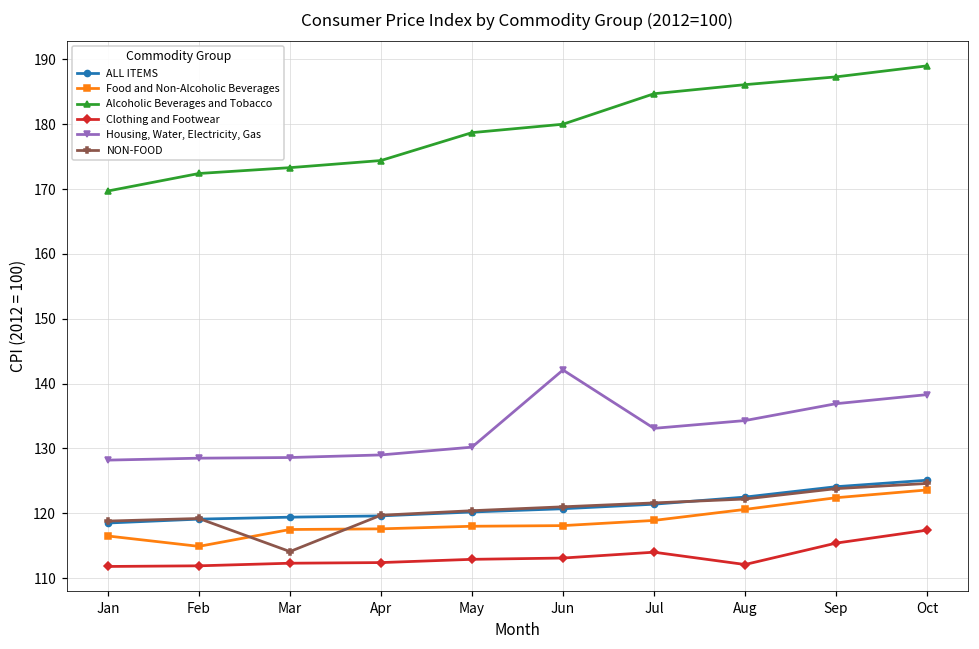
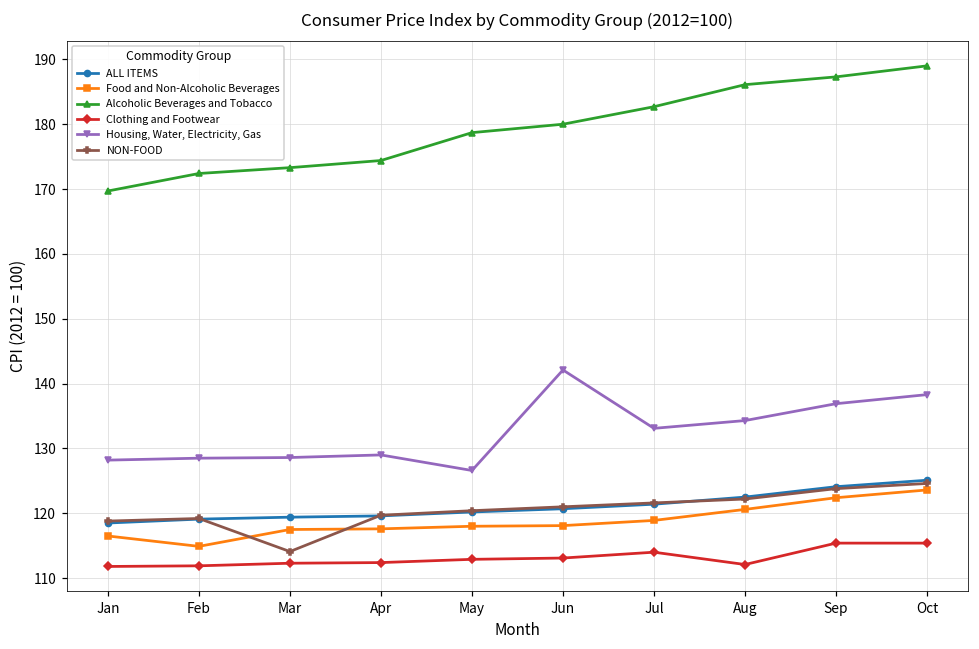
Housing, Water, Electricity, Gas, May: 130 -> 127
Alcoholic Beverages and Tobacco, Jul: 185 -> 183
Clothing and Footwear, Oct: 117 -> 115
